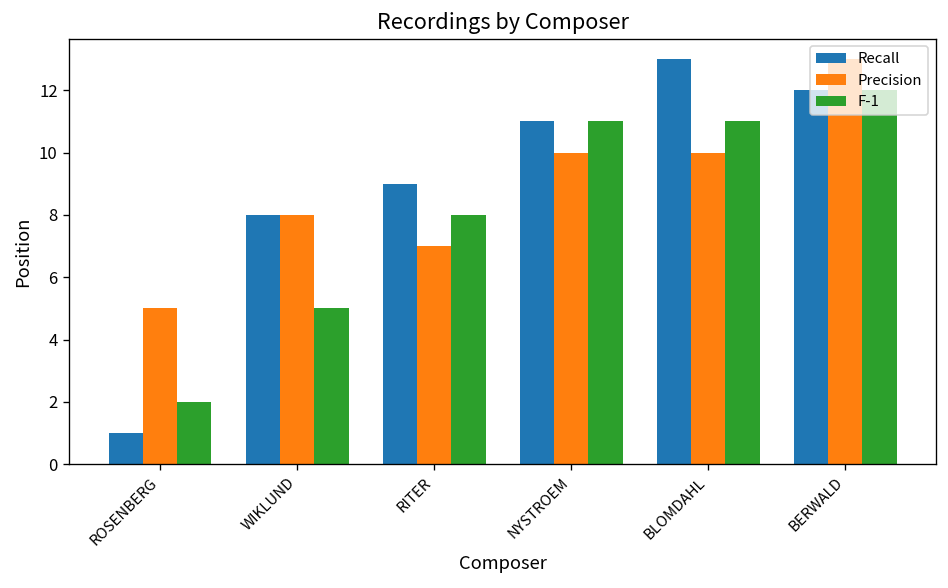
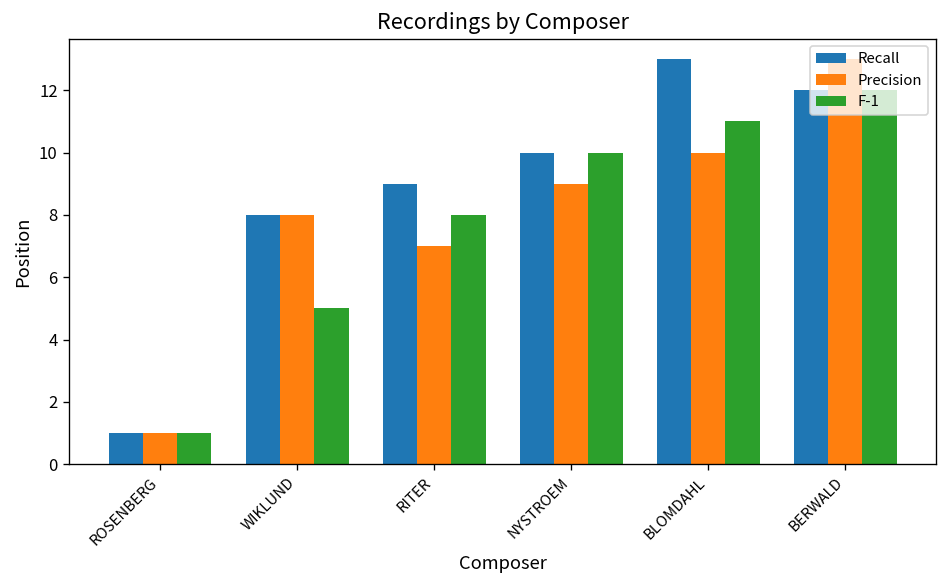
Precision, ROSENBERG: 5 -> 1
F-1, ROSENBERG: 2 -> 1
Recall, NYSTROEM: 11 -> 10
Precision, NYSTROEM: 10 -> 9
F-1, NYSTROEM: 11 -> 10
